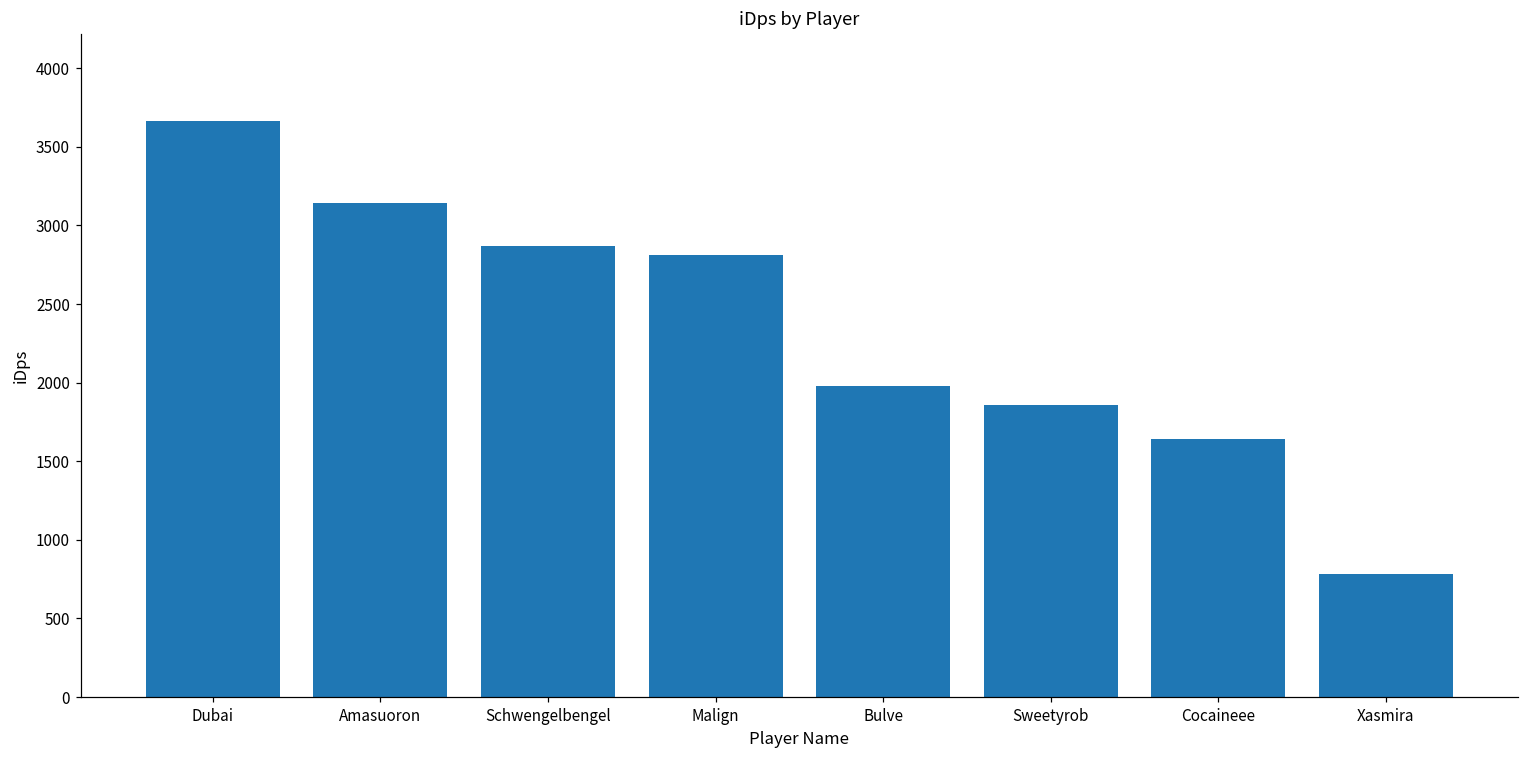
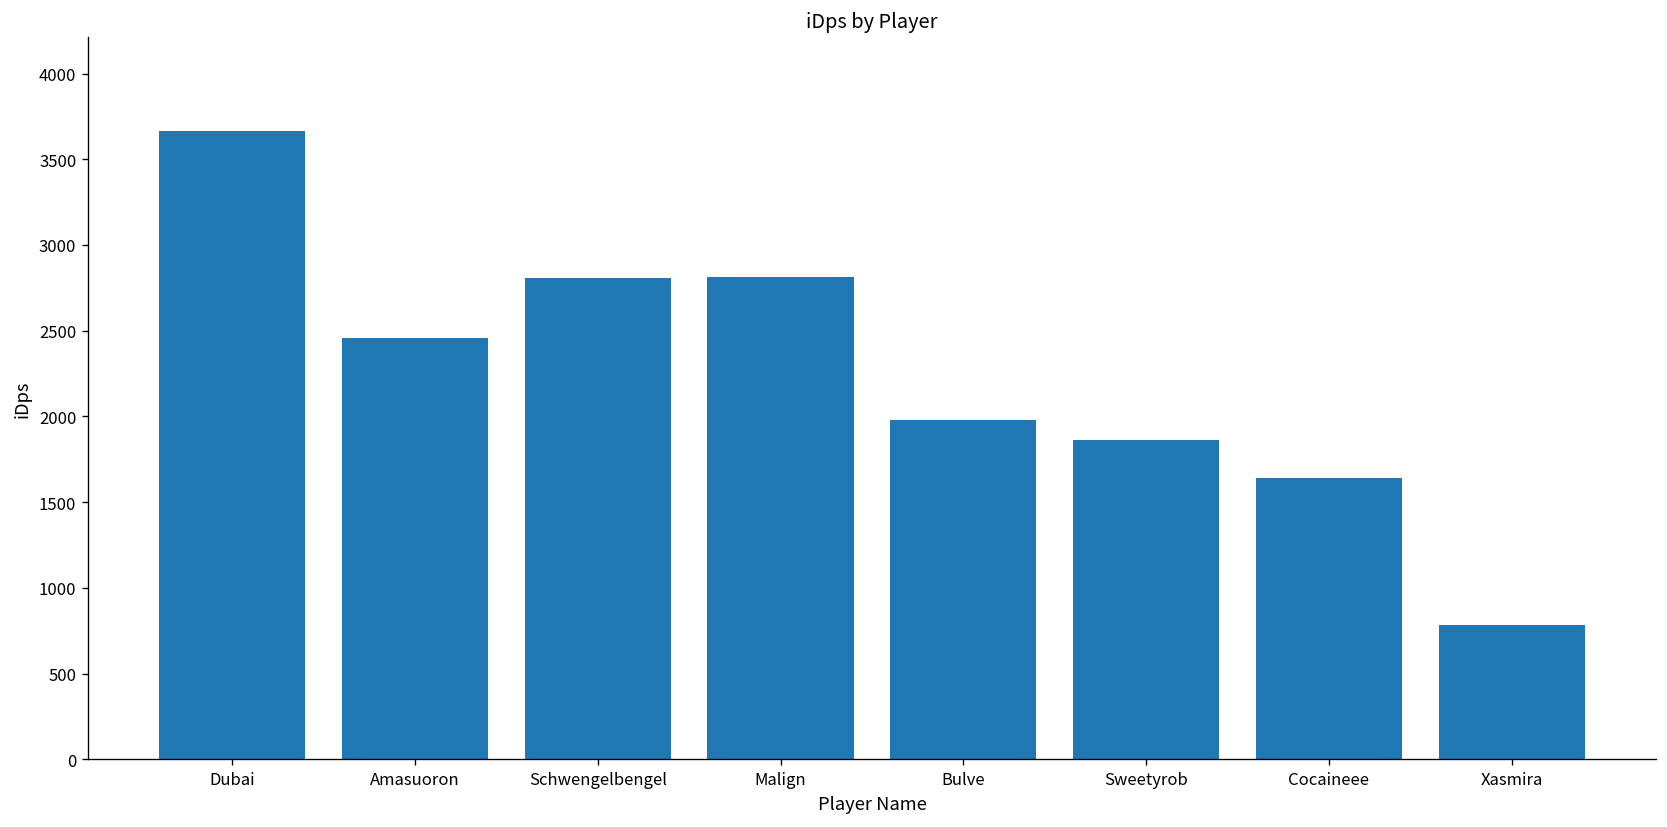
Amasuoron: 3140 -> 2460
Schwengelbengel: 2870 -> 2810
